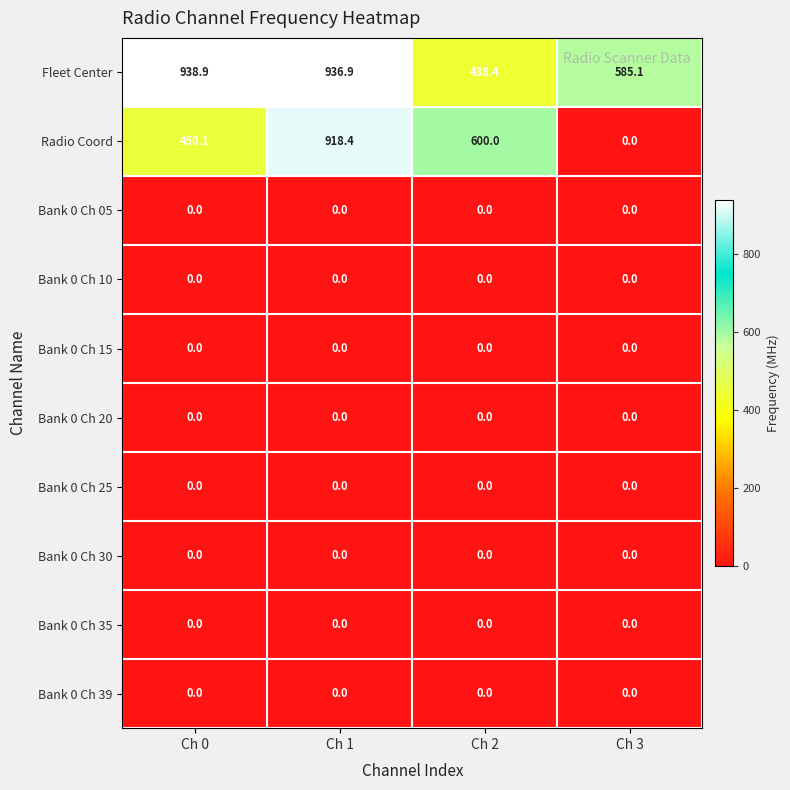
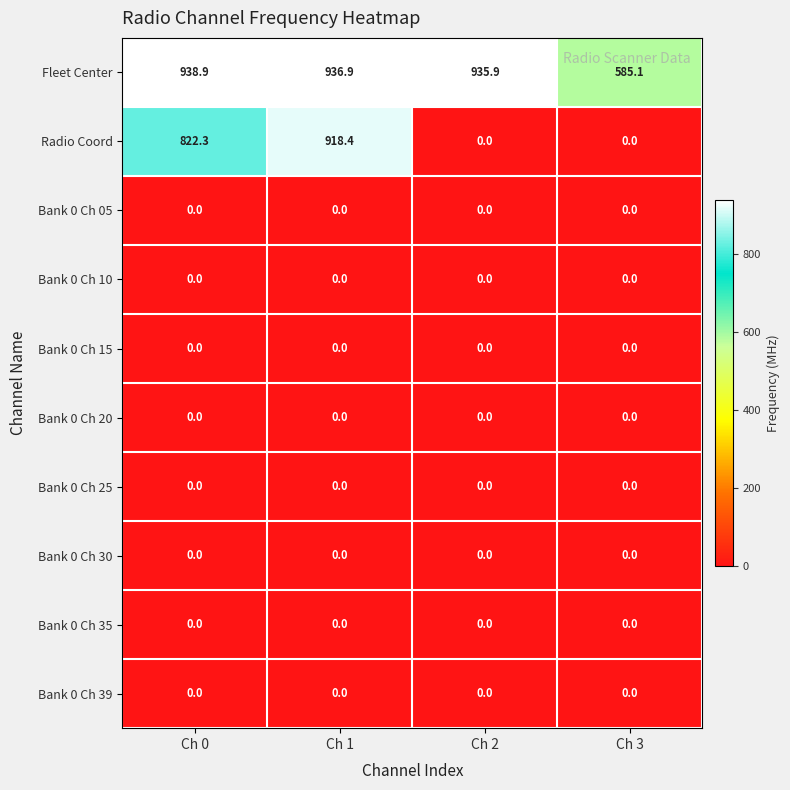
Fleet Center, Ch 2: 438.4 -> 935.9
Radio Coord, Ch 0: 450.1 -> 822.3
Radio Coord, Ch 2: 600.0 -> 0.0
